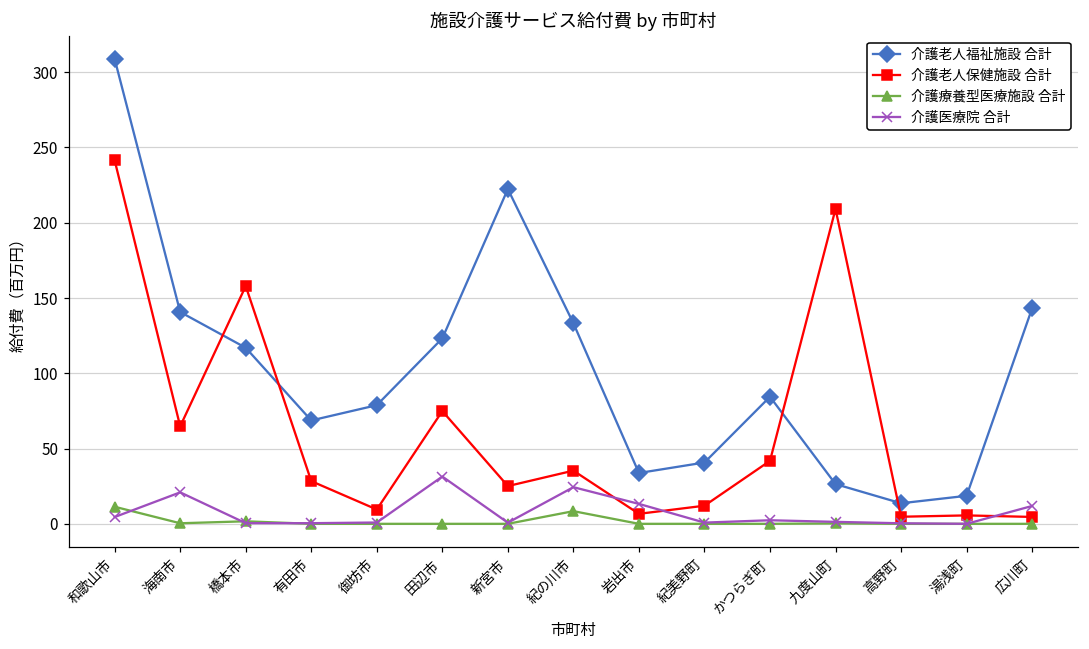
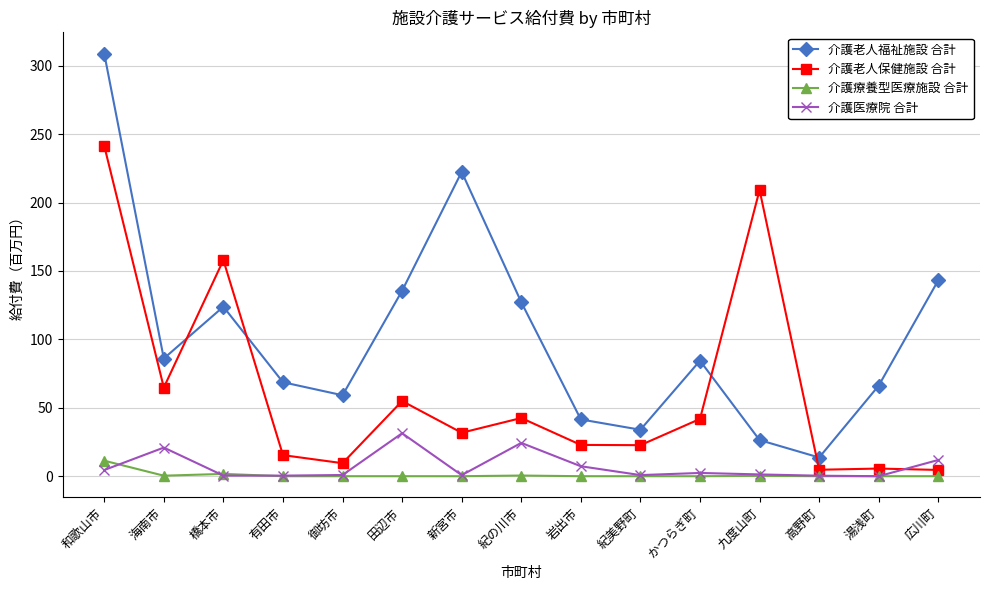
介護老人福祉施設 合計, 海南市: 141 -> 86
介護老人福祉施設 合計, 橋本市: 117 -> 124
介護老人保健施設 合計, 有田市: 28 -> 15
介護老人福祉施設 合計, 御坊市: 79 -> 59
介護老人福祉施設 合計, 田辺市: 123 -> 136
介護老人保健施設 合計, 田辺市: 75 -> 55
介護老人保健施設 合計, 新宮市: 25 -> 32
介護老人福祉施設 合計, 紀の川市: 133 -> 127
介護老人保健施設 合計, 紀の川市: 35 -> 43
介護療養型医療施設 合計, 紀の川市: 8 -> 0
介護老人福祉施設 合計, 岩出市: 34 -> 41
介護老人保健施設 合計, 岩出市: 7 -> 23
介護医療院 合計, 岩出市: 13 -> 7
介護老人福祉施設 合計, 紀美野町: 41 -> 34
介護老人保健施設 合計, 紀美野町: 12 -> 23
介護老人福祉施設 合計, 湯浅町: 19 -> 66
